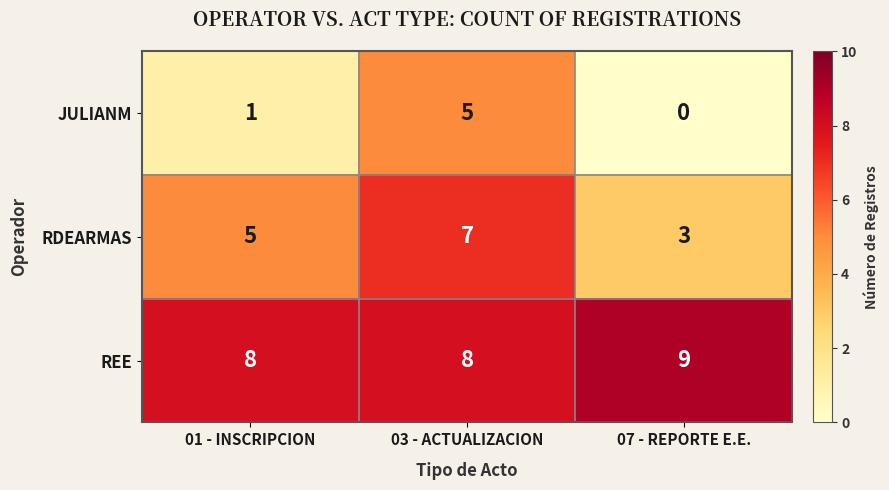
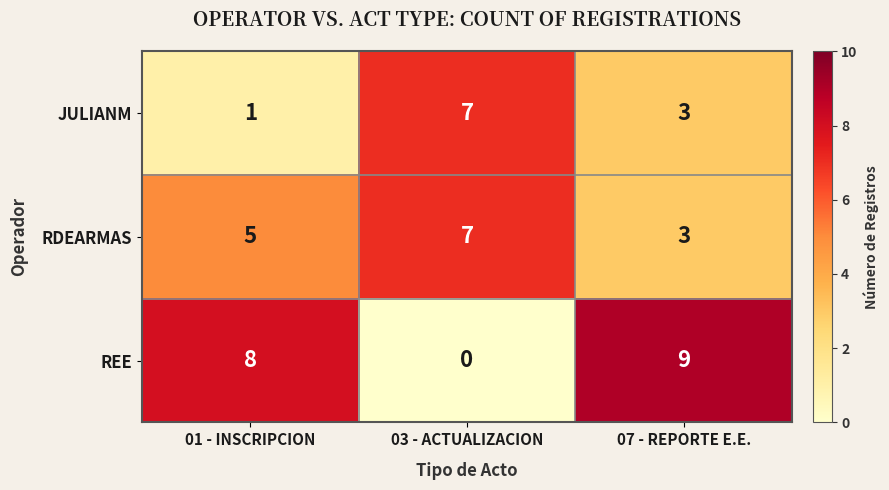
JULIANM, 03 - ACTUALIZACION: 5 -> 7
JULIANM, 07 - REPORTE E.E.: 0 -> 3
REE, 03 - ACTUALIZACION: 8 -> 0
